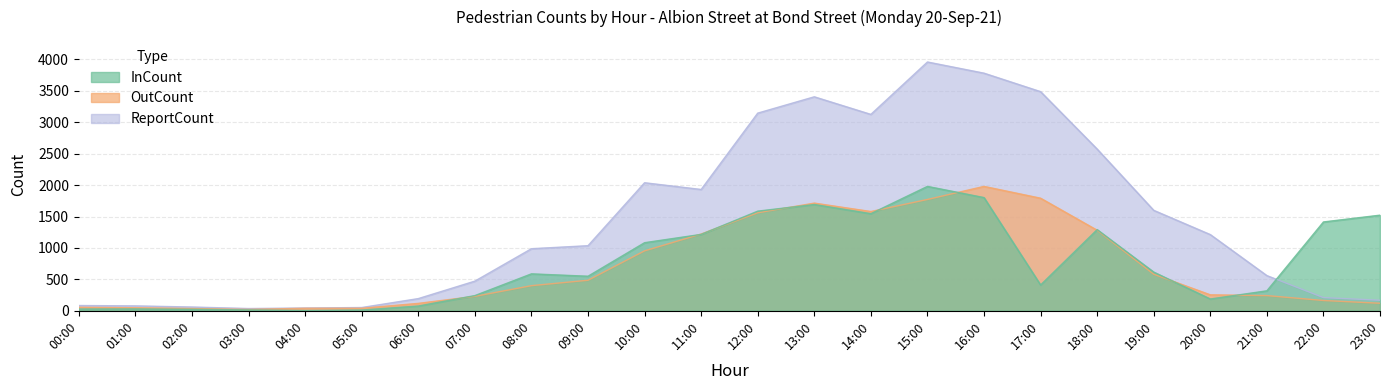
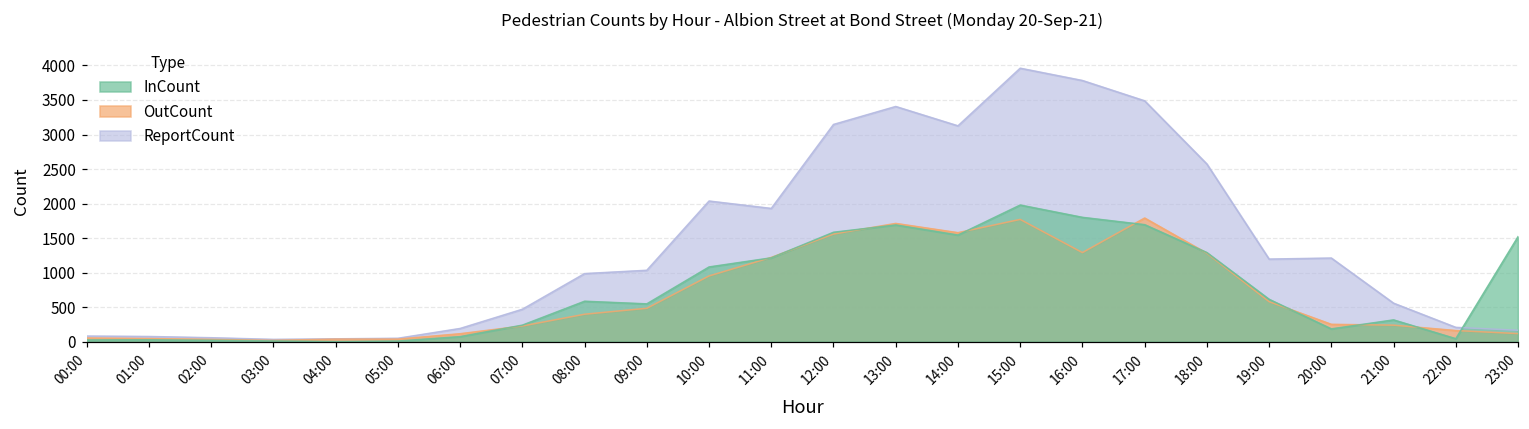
OutCount, 16:00: 2000 -> 1300
InCount, 17:00: 400 -> 1700
ReportCount, 19:00: 1600 -> 1200
InCount, 22:00: 1400 -> 0
